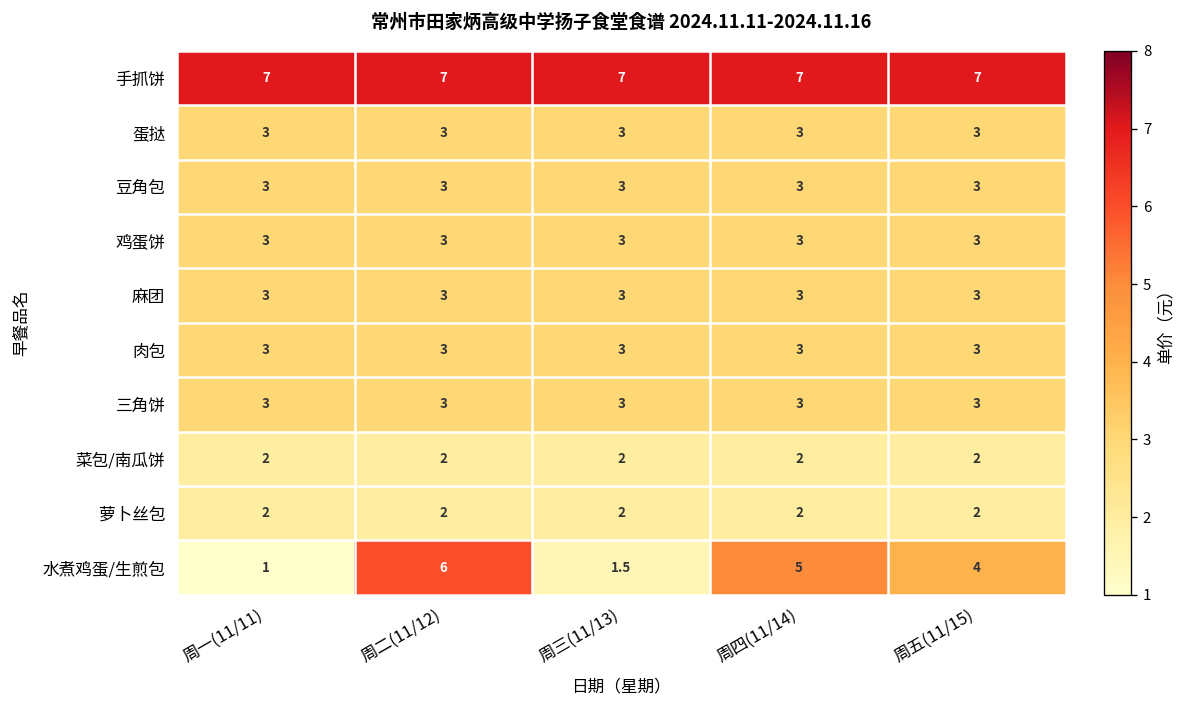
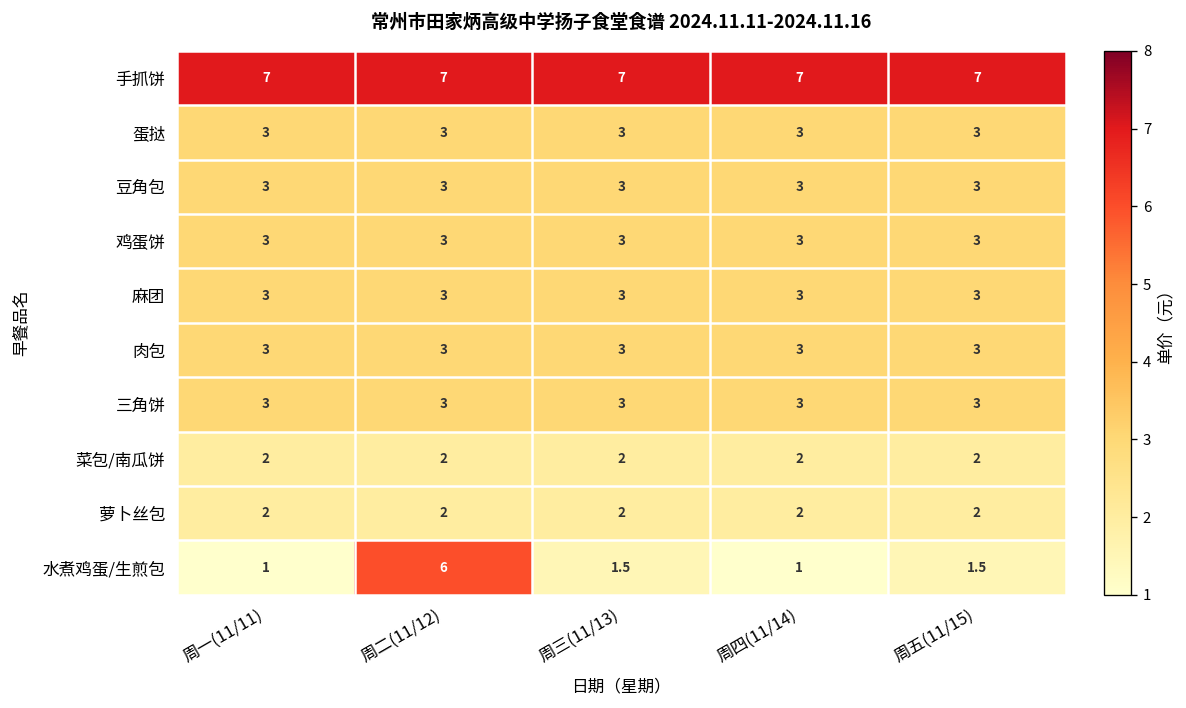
水煮鸡蛋/生煎包, 周四(11/14): 5 -> 1
水煮鸡蛋/生煎包, 周五(11/15): 4 -> 1.5
